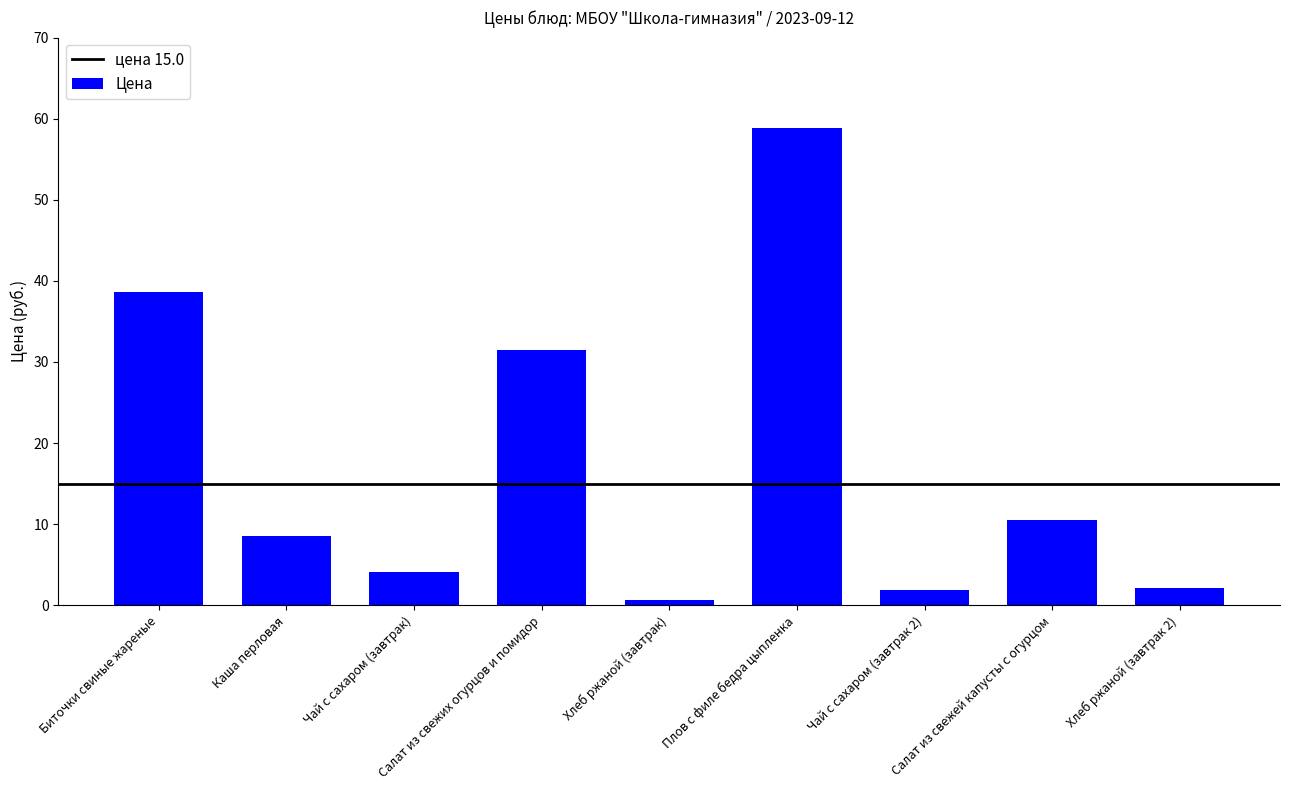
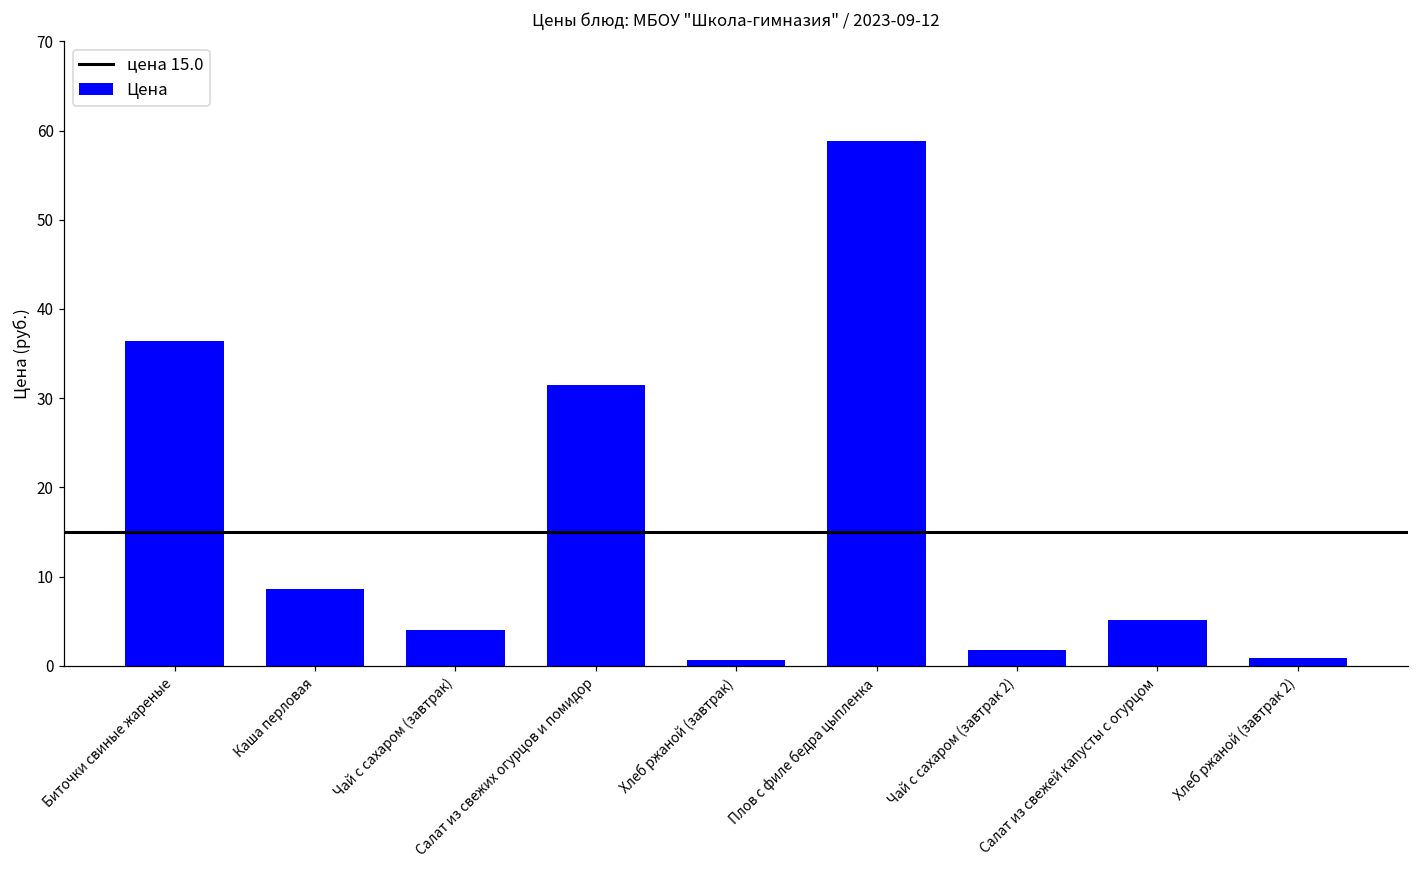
Биточки свиные жареные: 39 -> 36
Салат из свежей капусты с огурцом: 10 -> 5
Хлеб ржаной (завтрак 2): 2 -> 1
